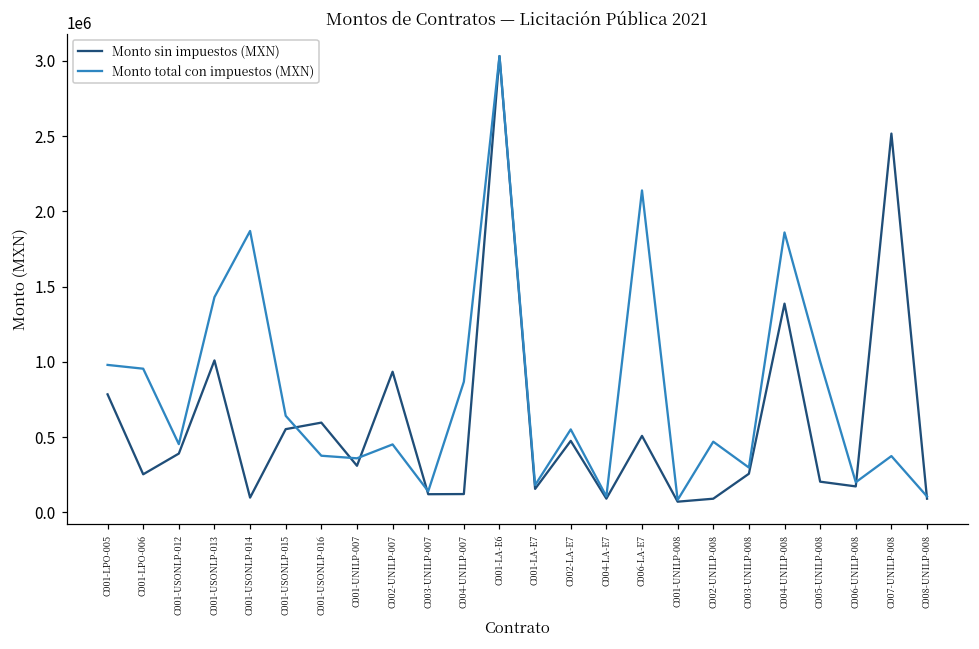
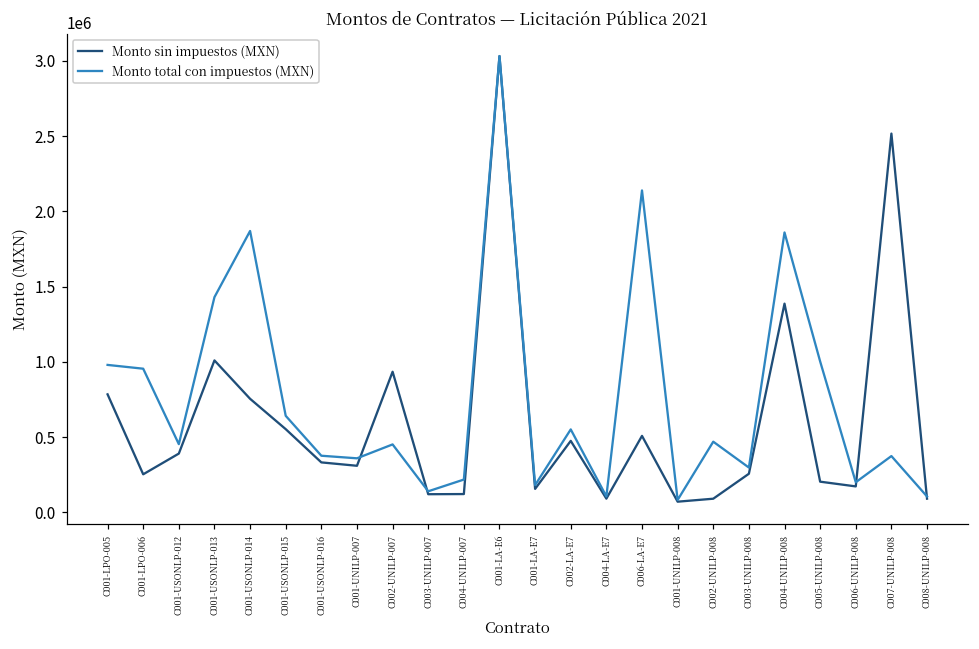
Monto sin impuestos (MXN), C001-USONLP-014: 100000 -> 760000
Monto sin impuestos (MXN), C001-USONLP-016: 600000 -> 330000
Monto total con impuestos (MXN), C004-UNILP-007: 870000 -> 220000
